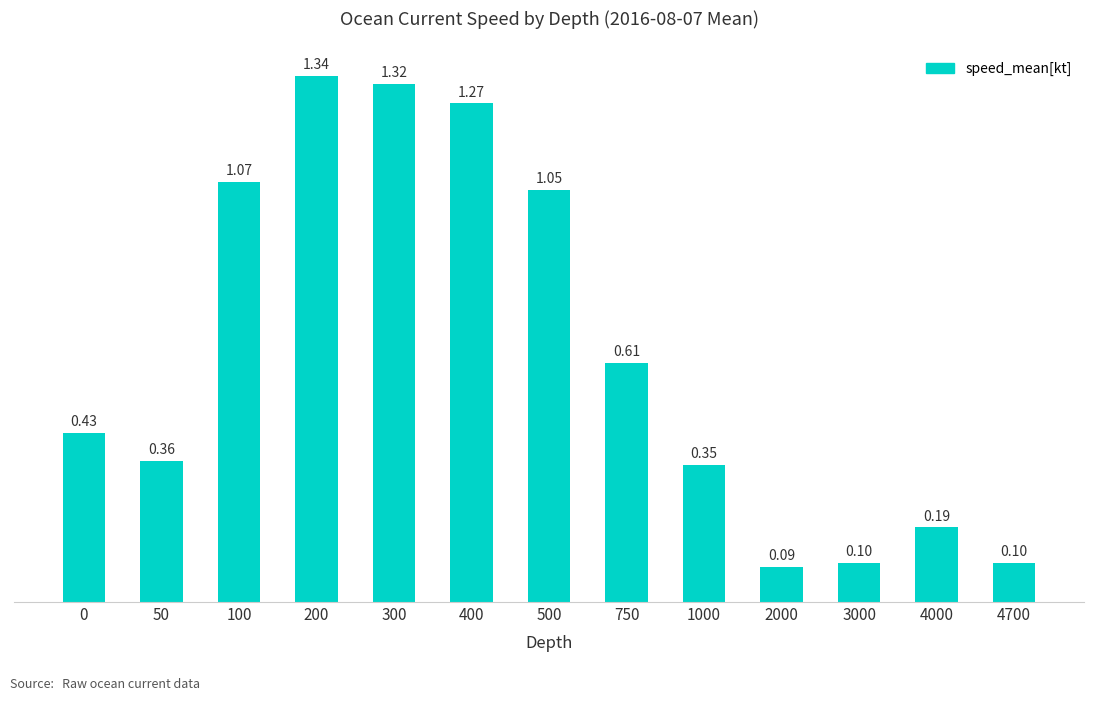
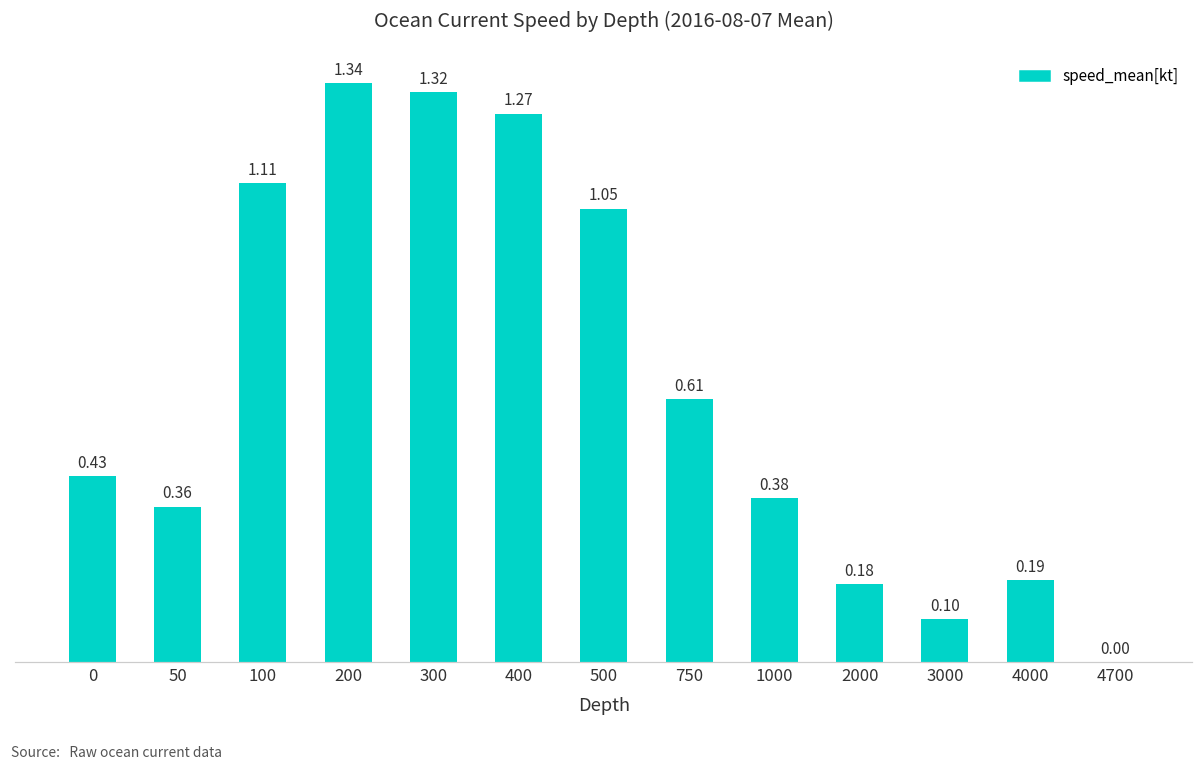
100: 1.07 -> 1.11
1000: 0.35 -> 0.38
2000: 0.09 -> 0.18
4700: 0.10 -> 0.00
